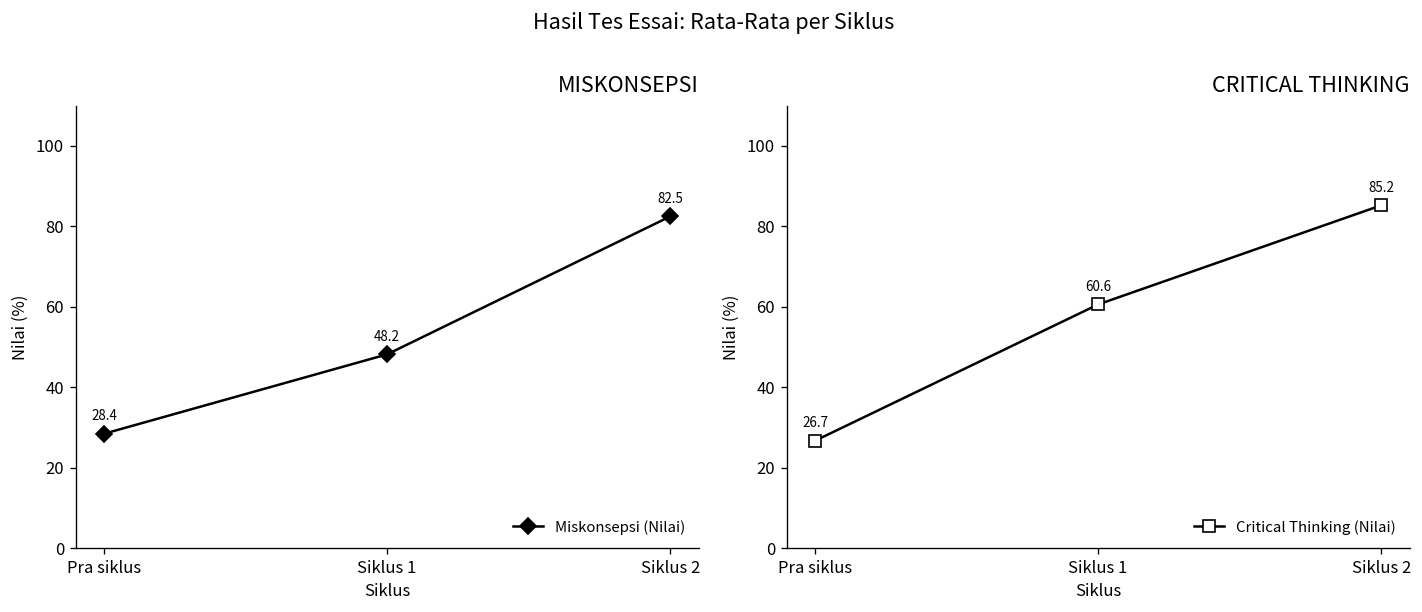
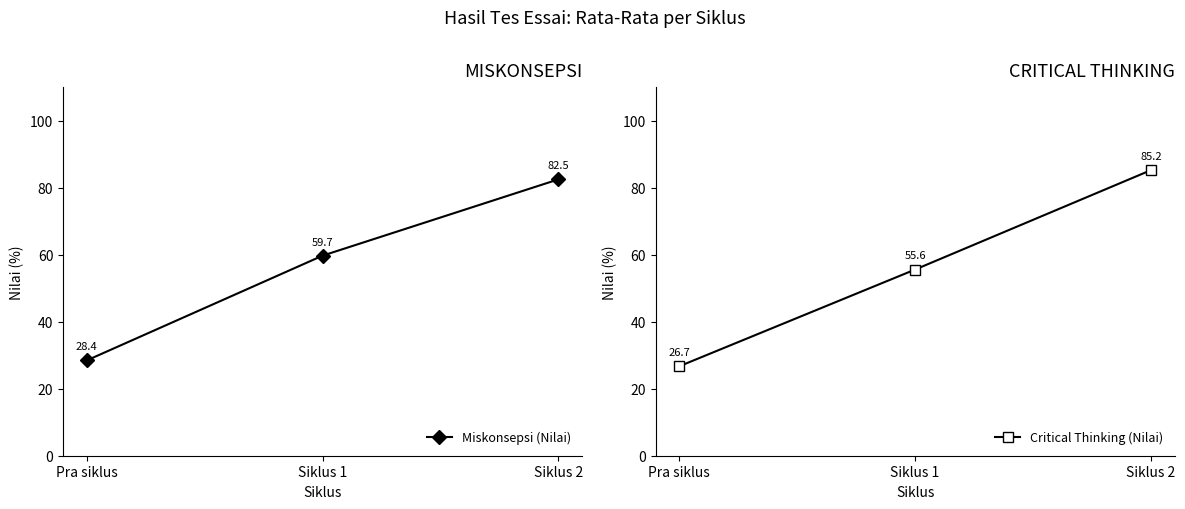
MISKONSEPSI, Siklus 1: 48.2 -> 59.7
CRITICAL THINKING, Siklus 1: 60.6 -> 55.6
